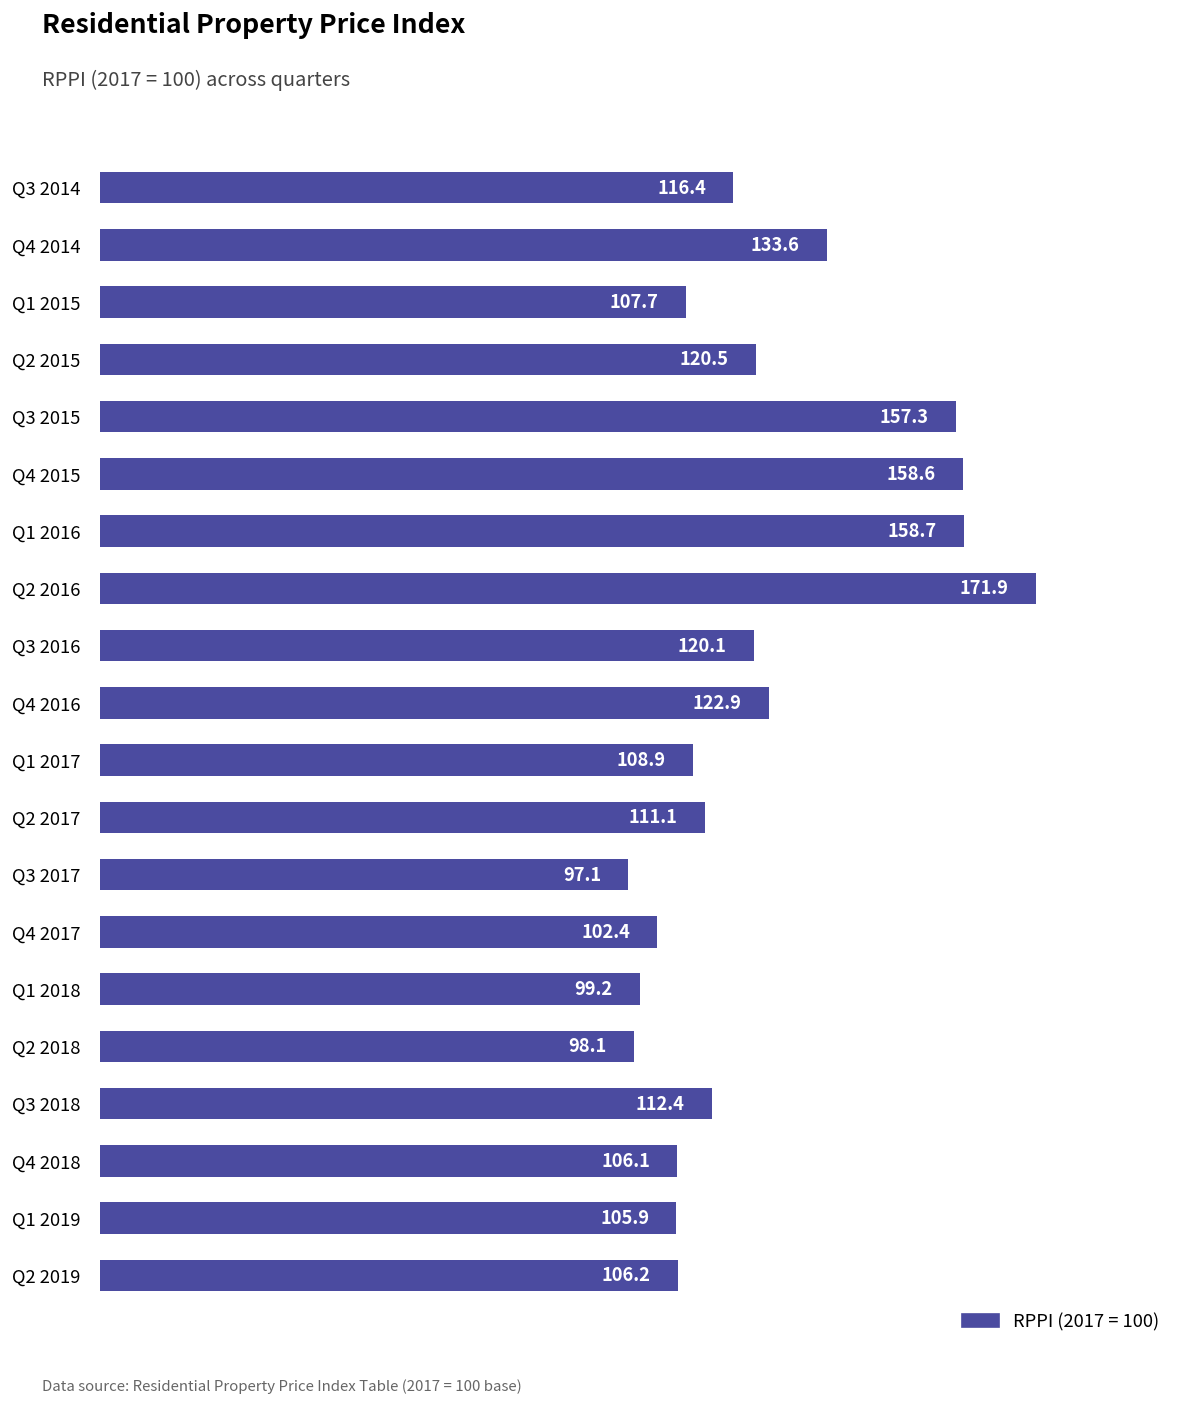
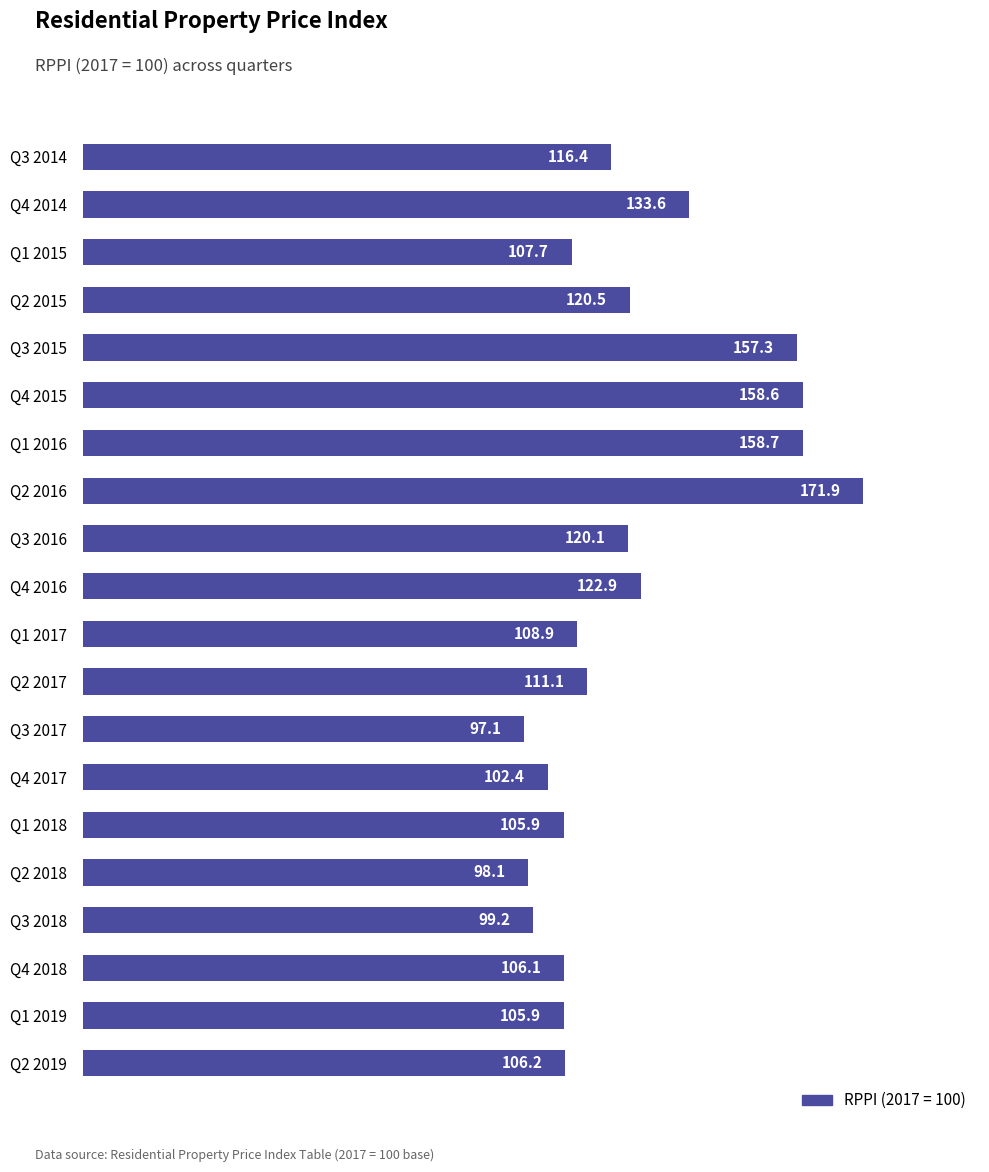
Q1 2018: 99.2 -> 105.9
Q3 2018: 112.4 -> 99.2
